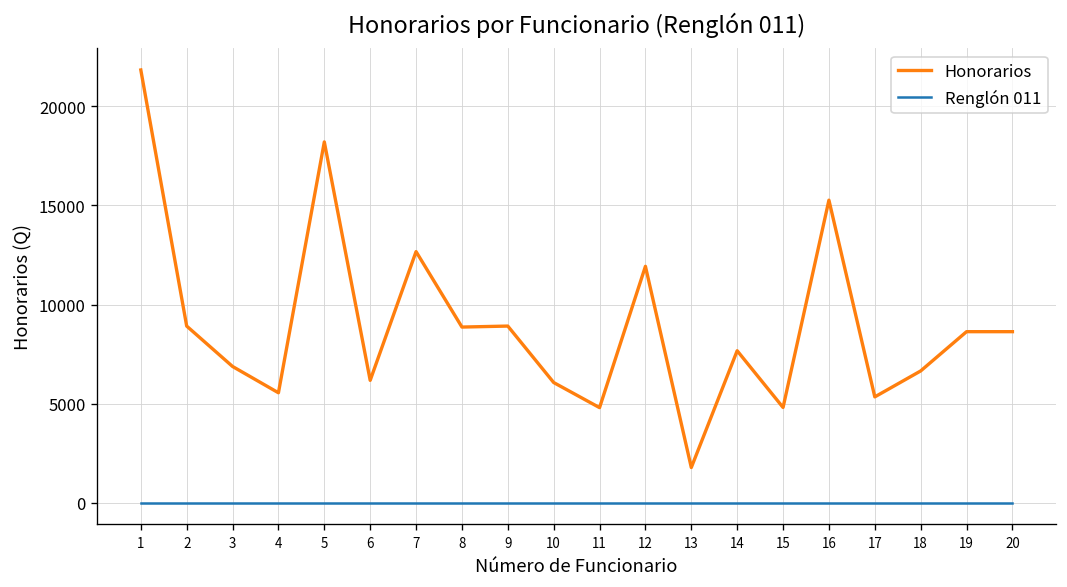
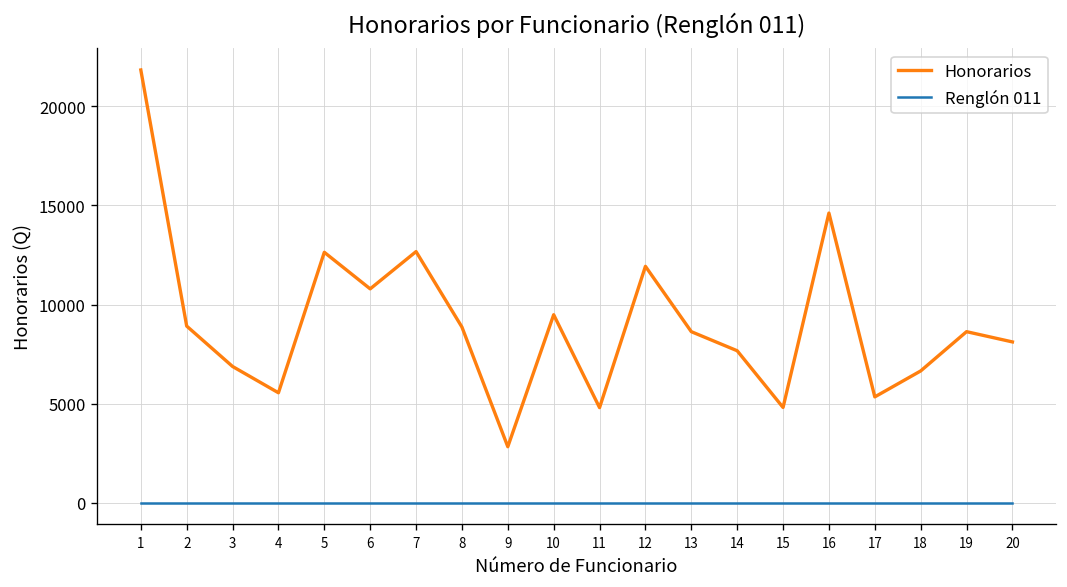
Honorarios, 5: 18200 -> 12600
Honorarios, 6: 6200 -> 10800
Honorarios, 9: 8900 -> 2800
Honorarios, 10: 6100 -> 9500
Honorarios, 13: 1800 -> 8600
Honorarios, 16: 15300 -> 14600
Honorarios, 20: 8600 -> 8100
